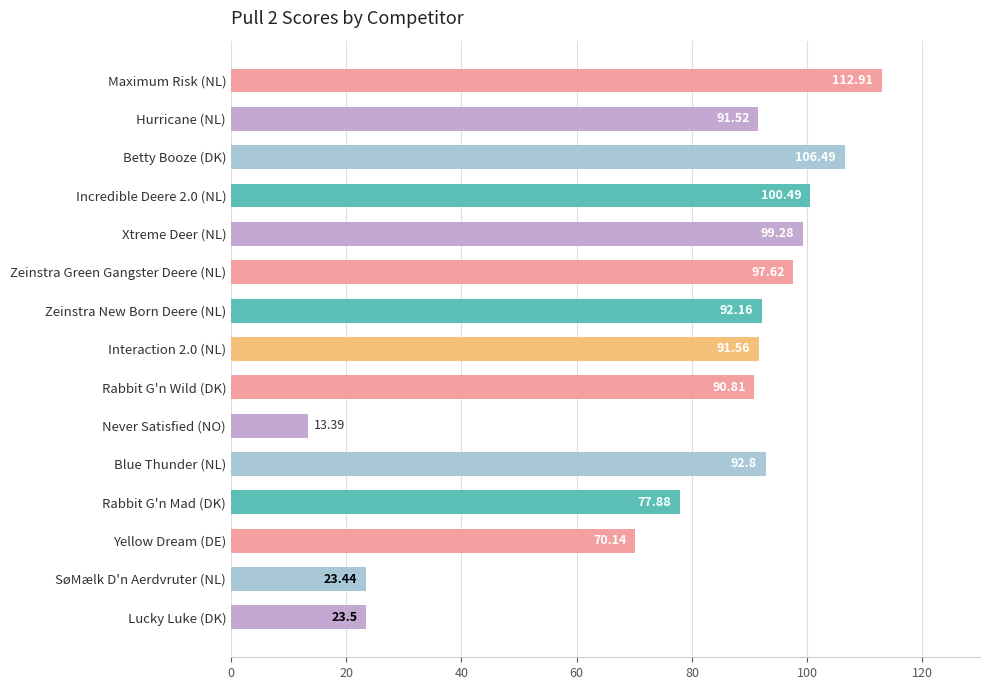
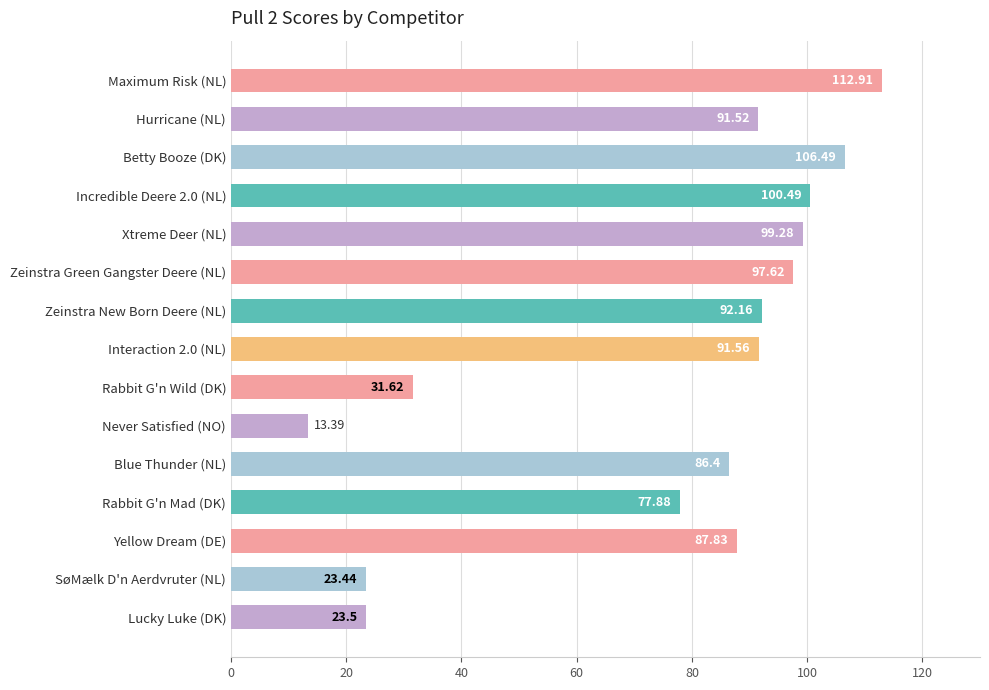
Rabbit G'n Wild (DK): 90.81 -> 31.62
Blue Thunder (NL): 92.8 -> 86.4
Yellow Dream (DE): 70.14 -> 87.83
